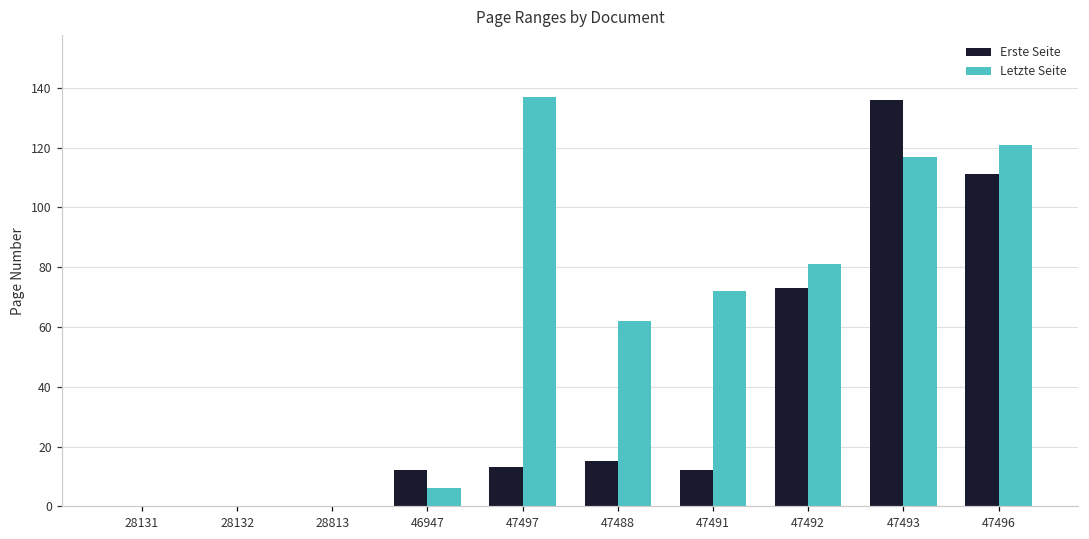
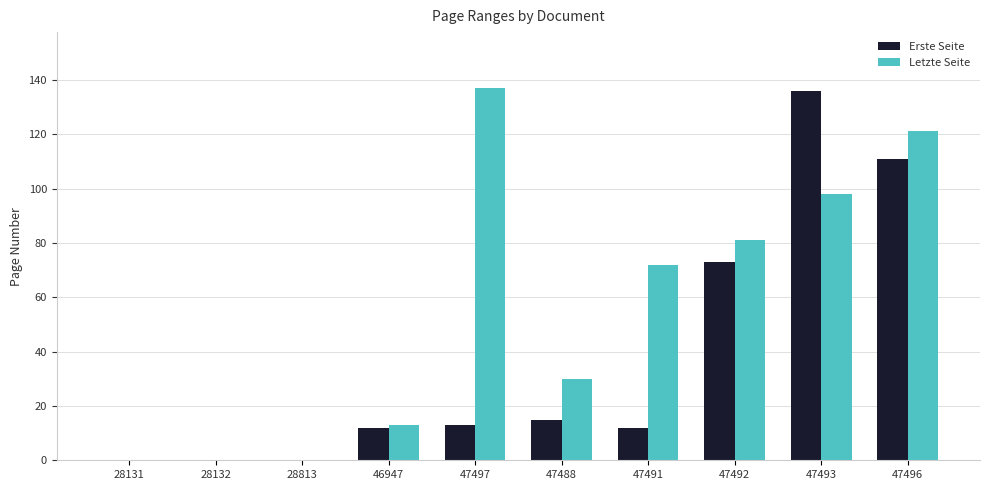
Letzte Seite, 46947: 6 -> 13
Letzte Seite, 47488: 62 -> 30
Letzte Seite, 47493: 117 -> 98
